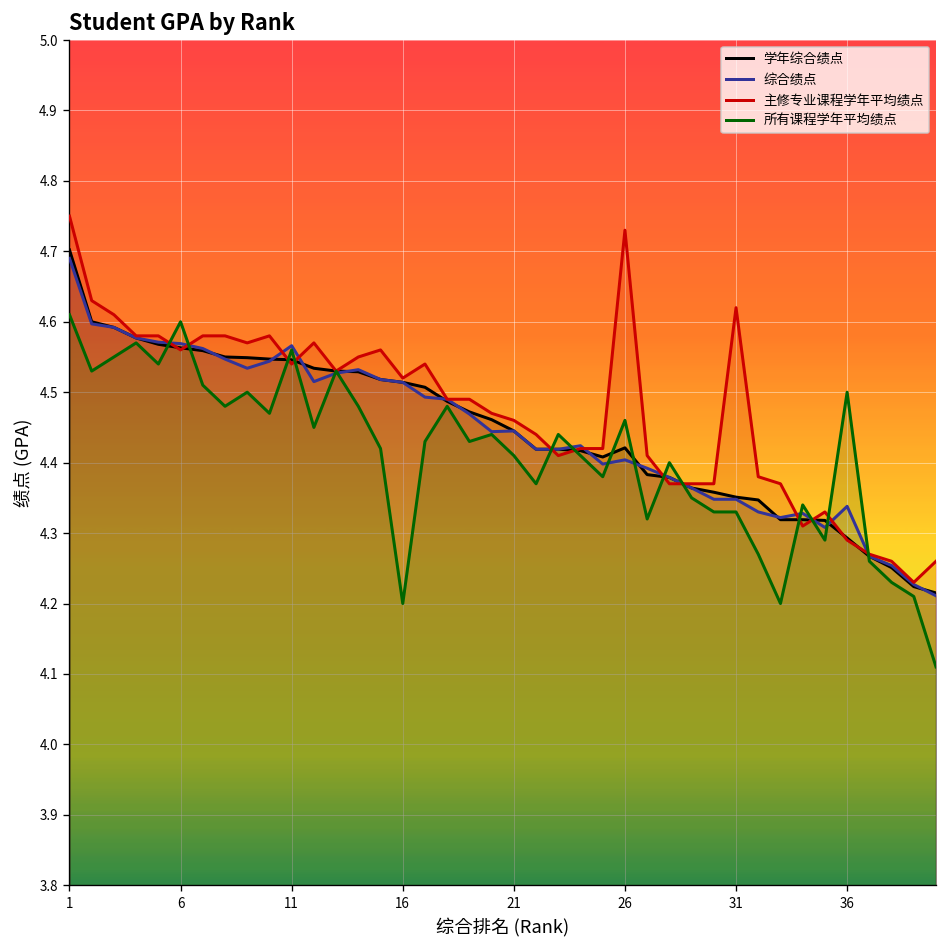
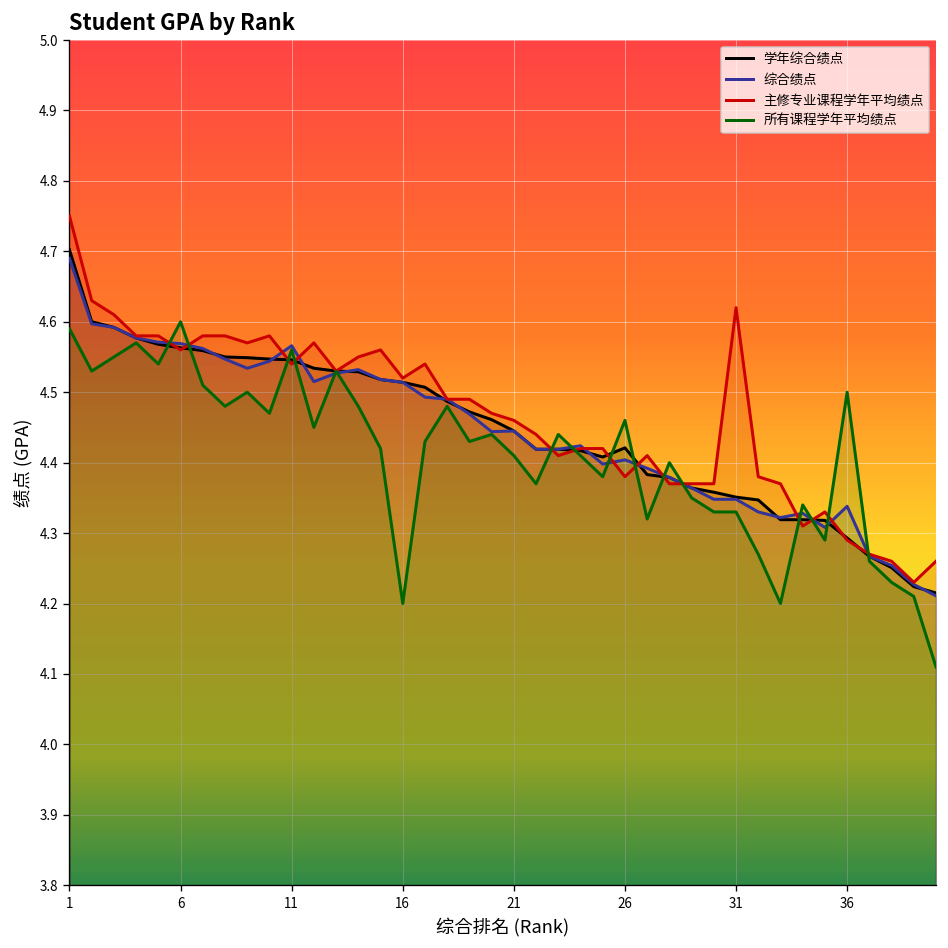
所有课程学年平均绩点, 1: 4.61 -> 4.59
主修专业课程学年平均绩点, 26: 4.73 -> 4.38
